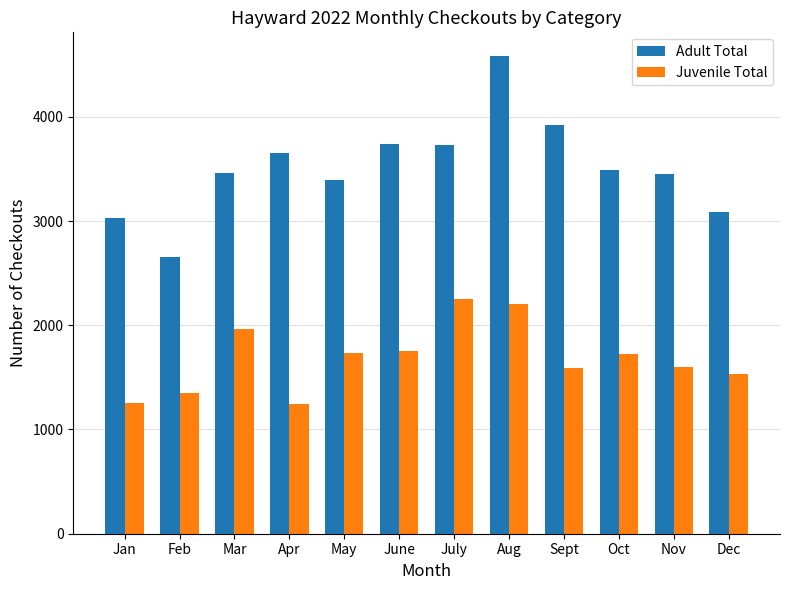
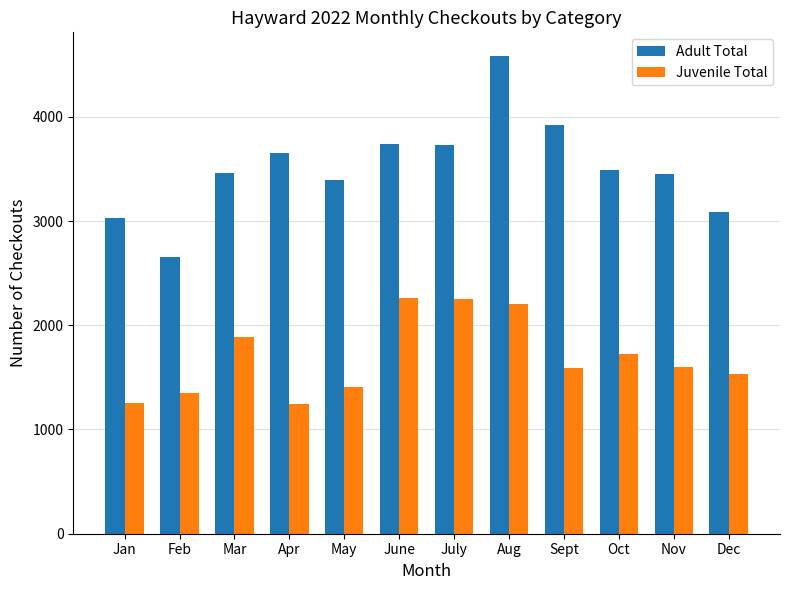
Juvenile Total, Mar: 1960 -> 1880
Juvenile Total, May: 1730 -> 1410
Juvenile Total, June: 1750 -> 2260
